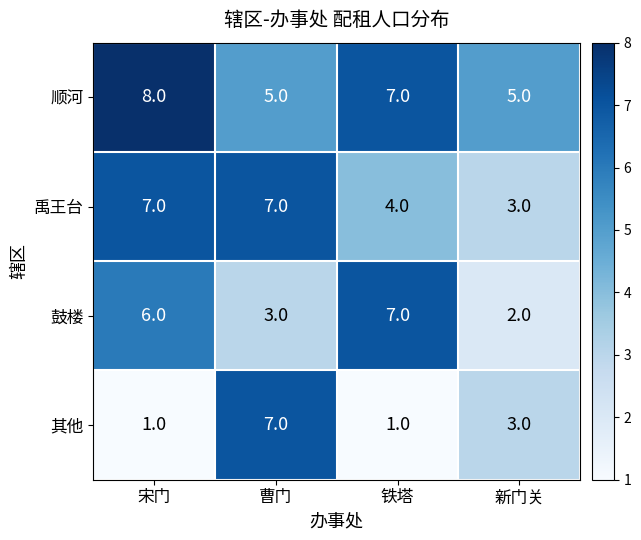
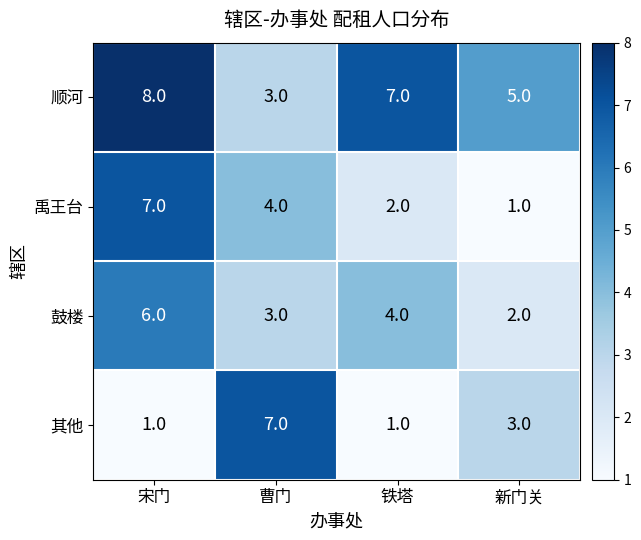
顺河, 曹门: 5.0 -> 3.0
禹王台, 曹门: 7.0 -> 4.0
禹王台, 铁塔: 4.0 -> 2.0
禹王台, 新门关: 3.0 -> 1.0
鼓楼, 铁塔: 7.0 -> 4.0
